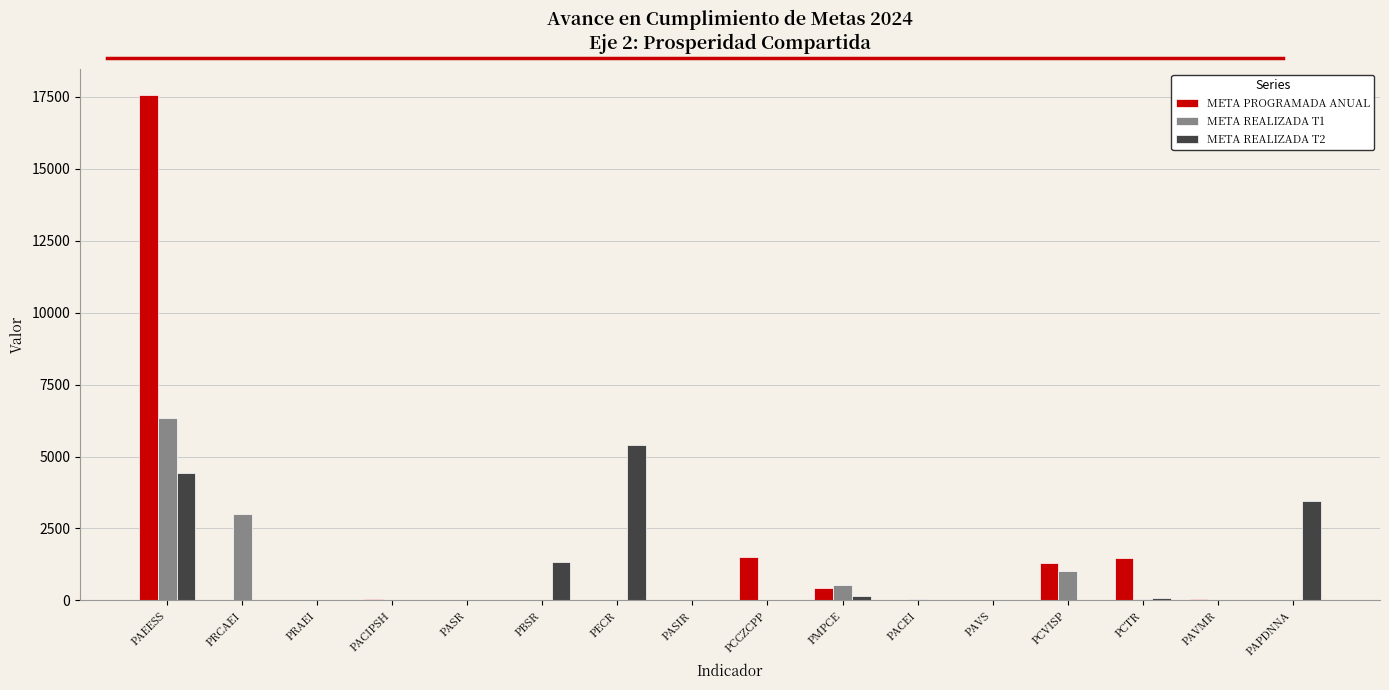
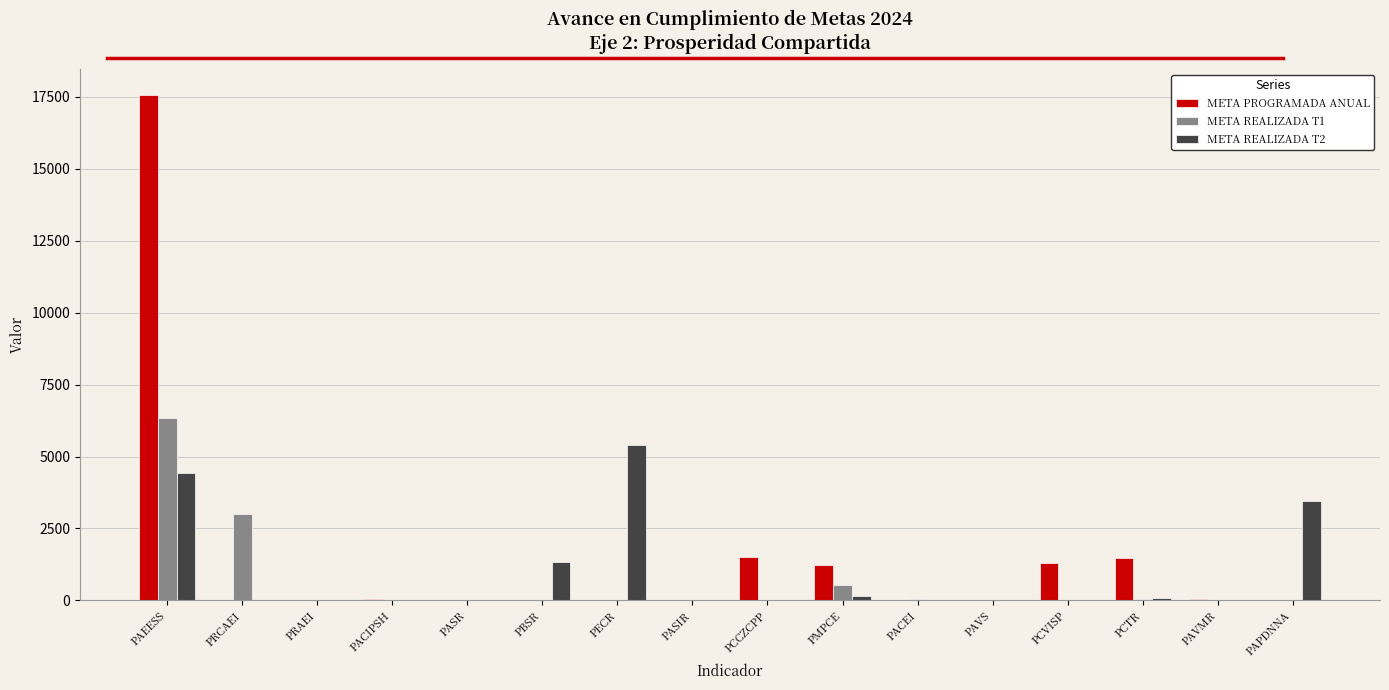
META PROGRAMADA ANUAL, PMPCE: 400 -> 1200
META REALIZADA T1, PCVISP: 1000 -> 0
